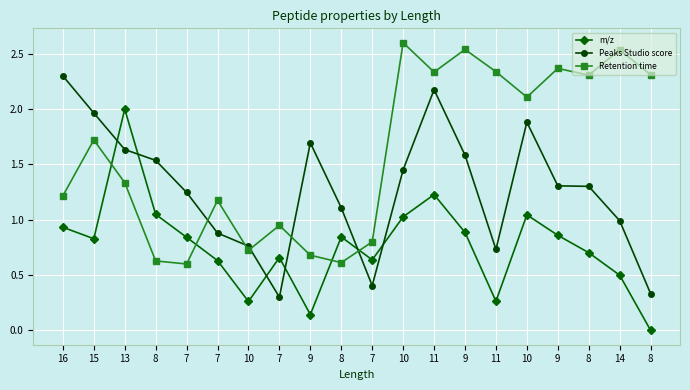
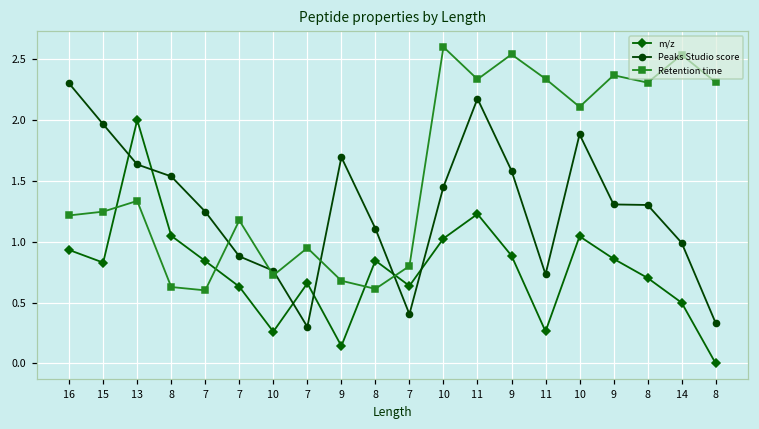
Retention time, 15: 1.72 -> 1.25
